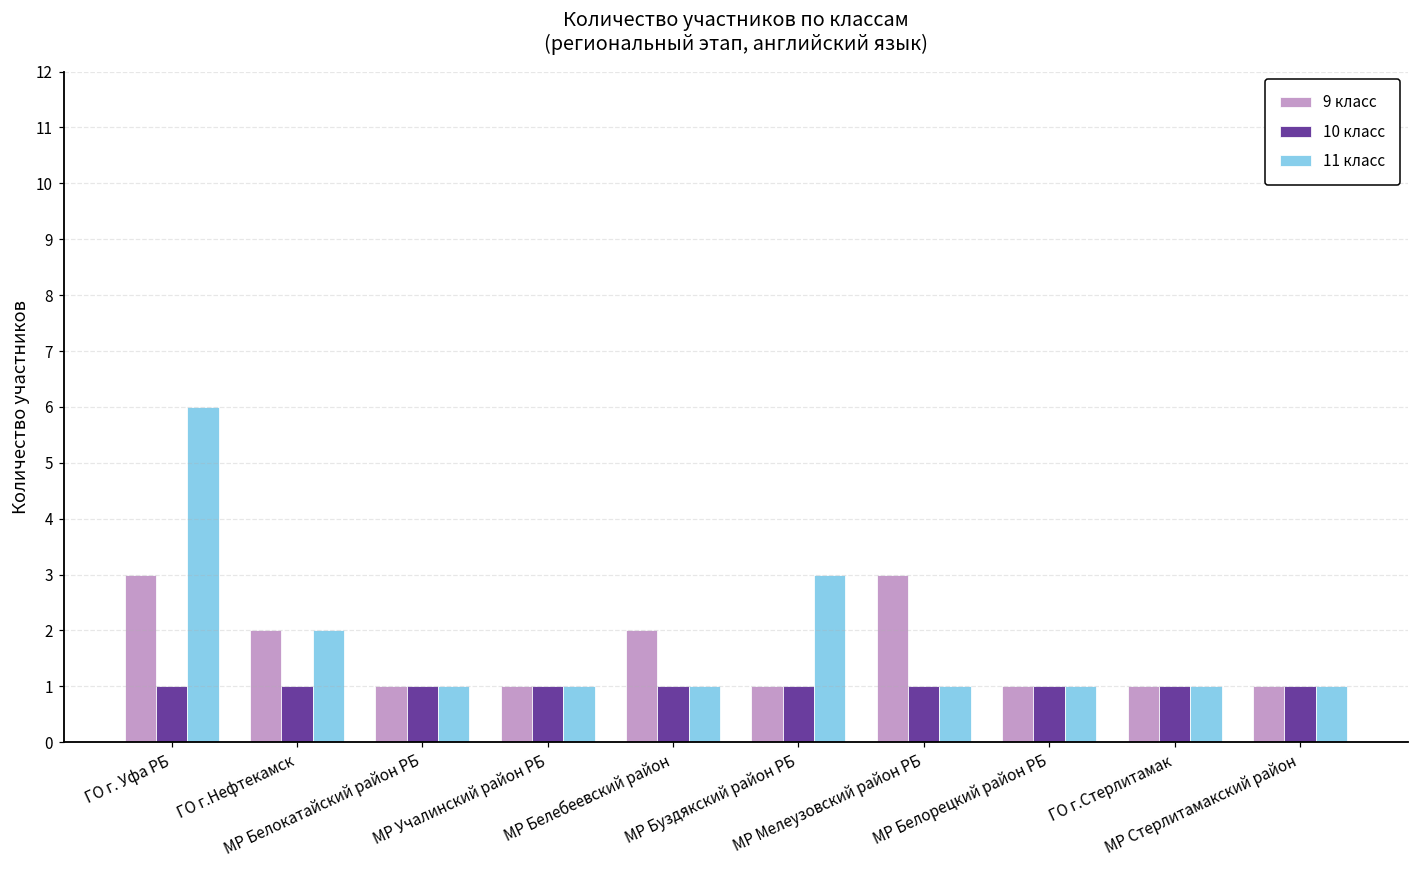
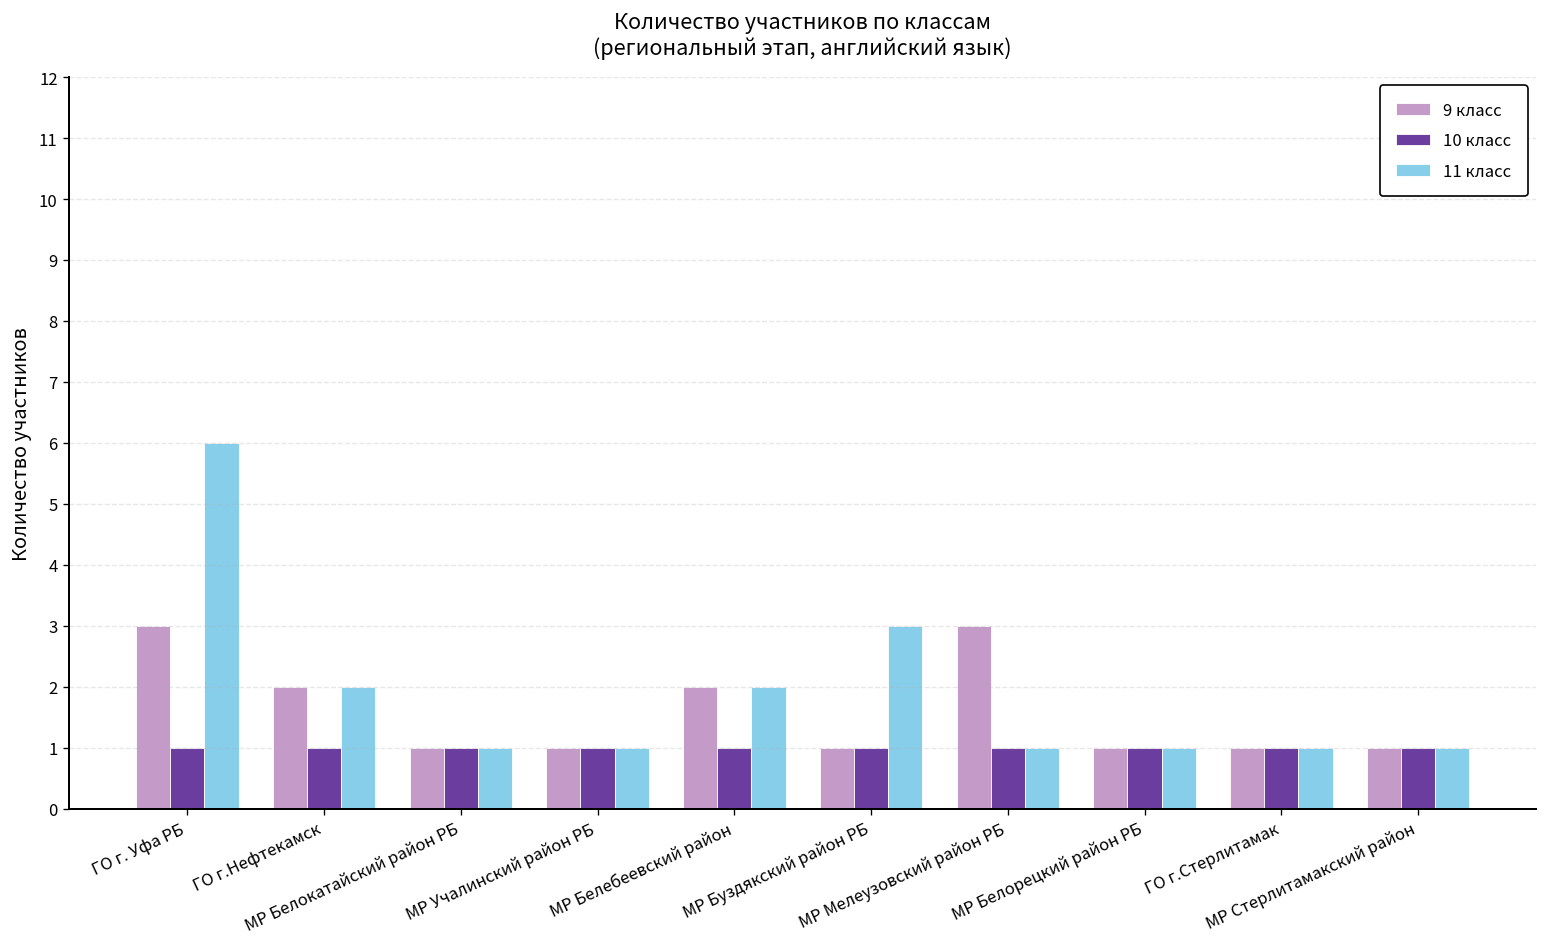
11 класс, МР Белебеевский район: 1 -> 2
